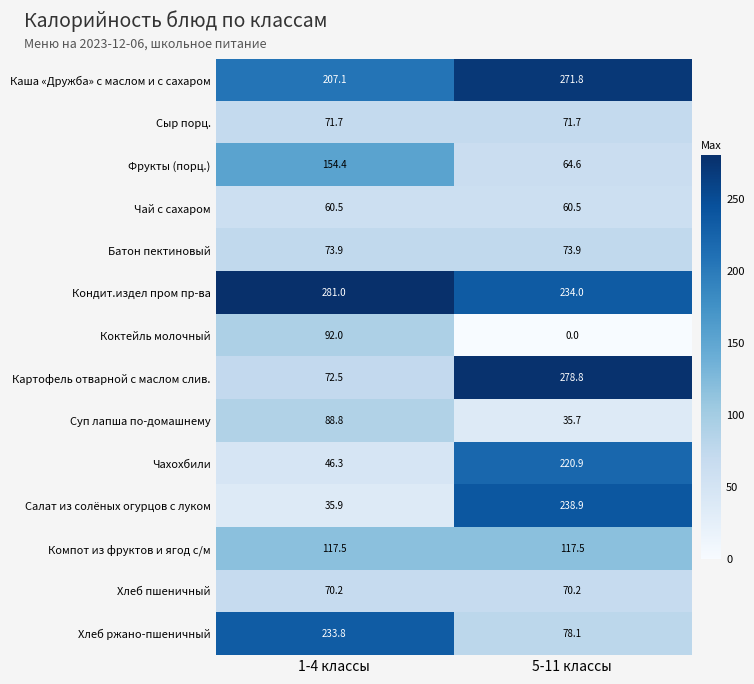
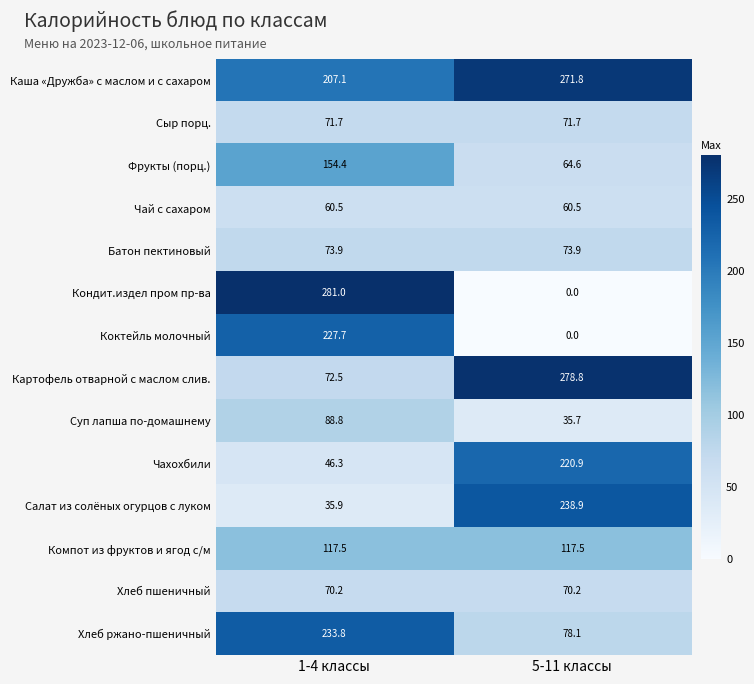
Кондит.издел пром пр-ва, 5-11 классы: 234.0 -> 0.0
Коктейль молочный, 1-4 классы: 92.0 -> 227.7
